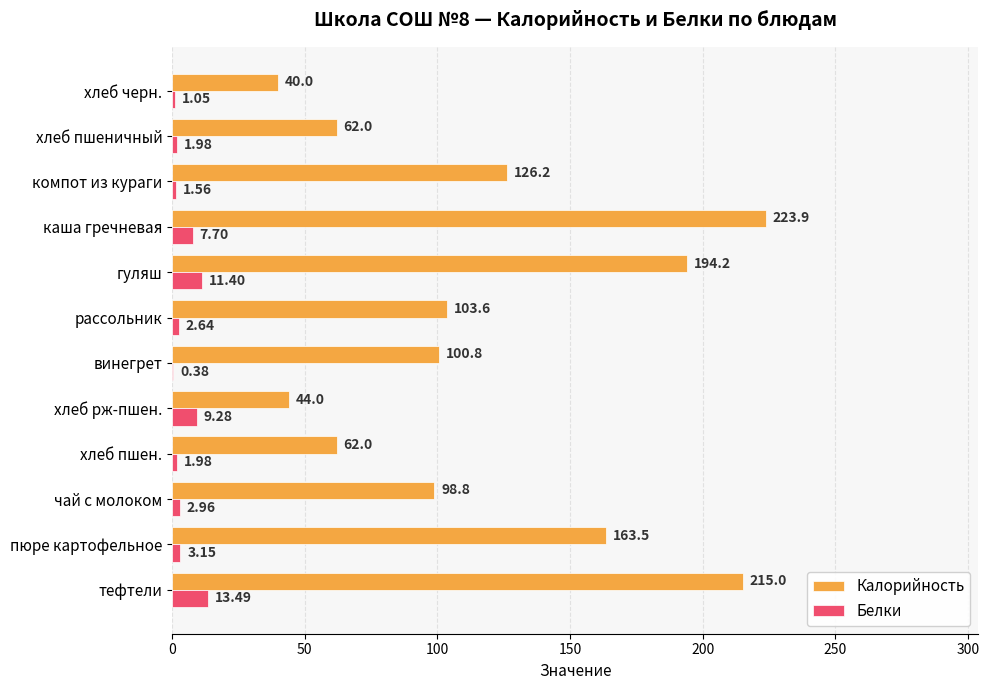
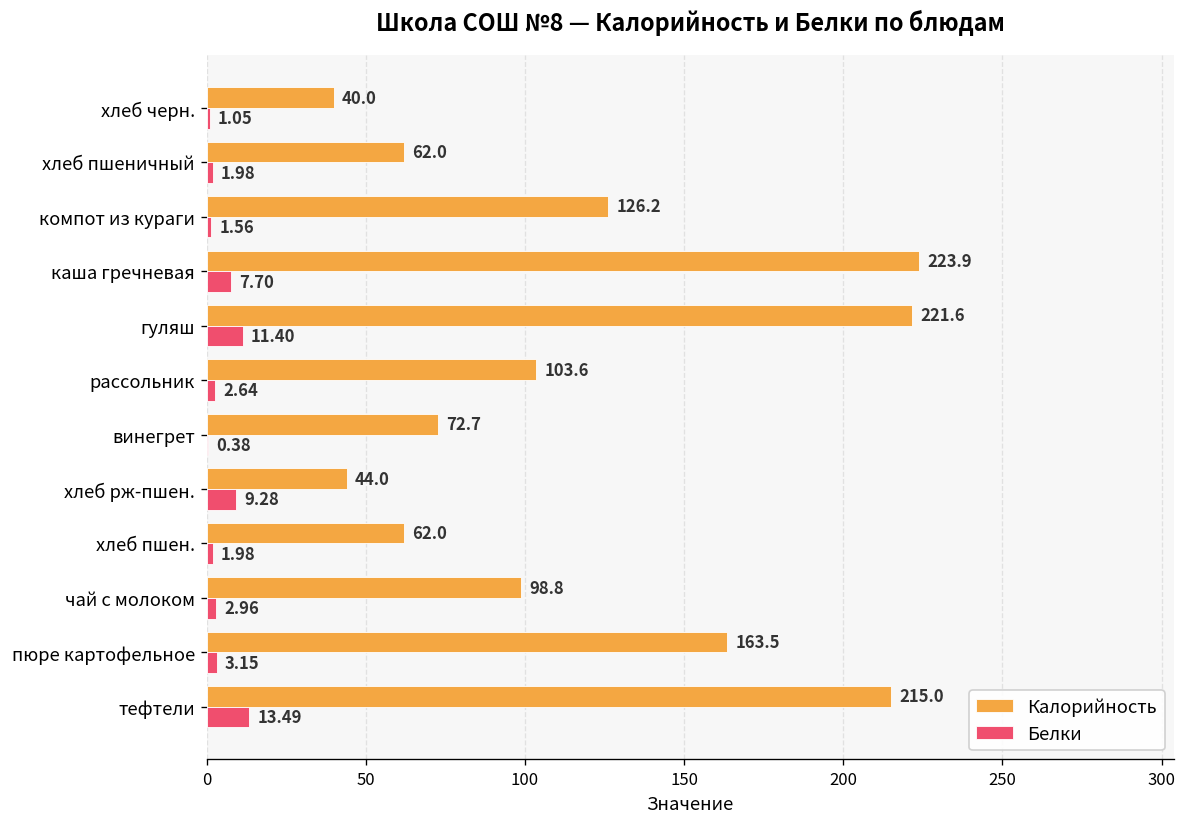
Калорийность, гуляш: 194.2 -> 221.6
Калорийность, винегрет: 100.8 -> 72.7
